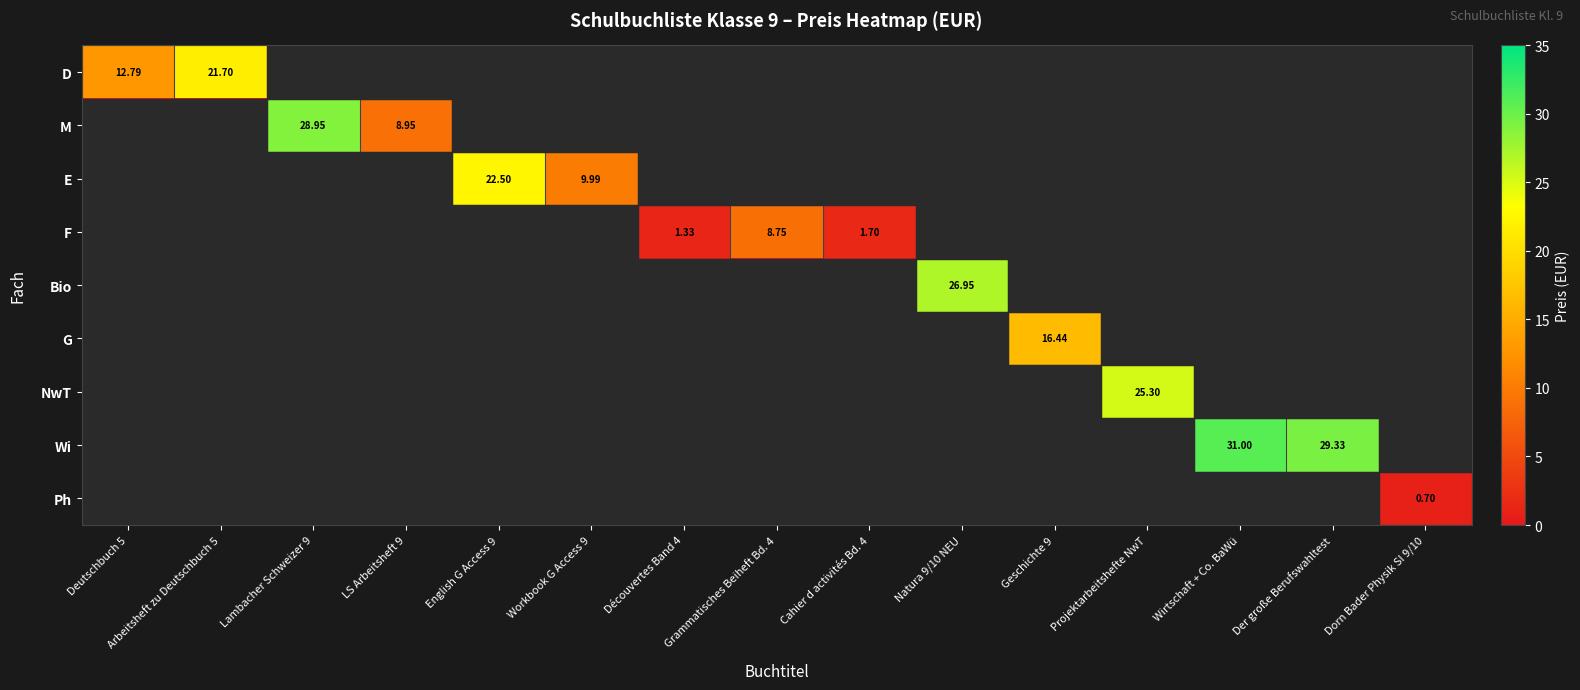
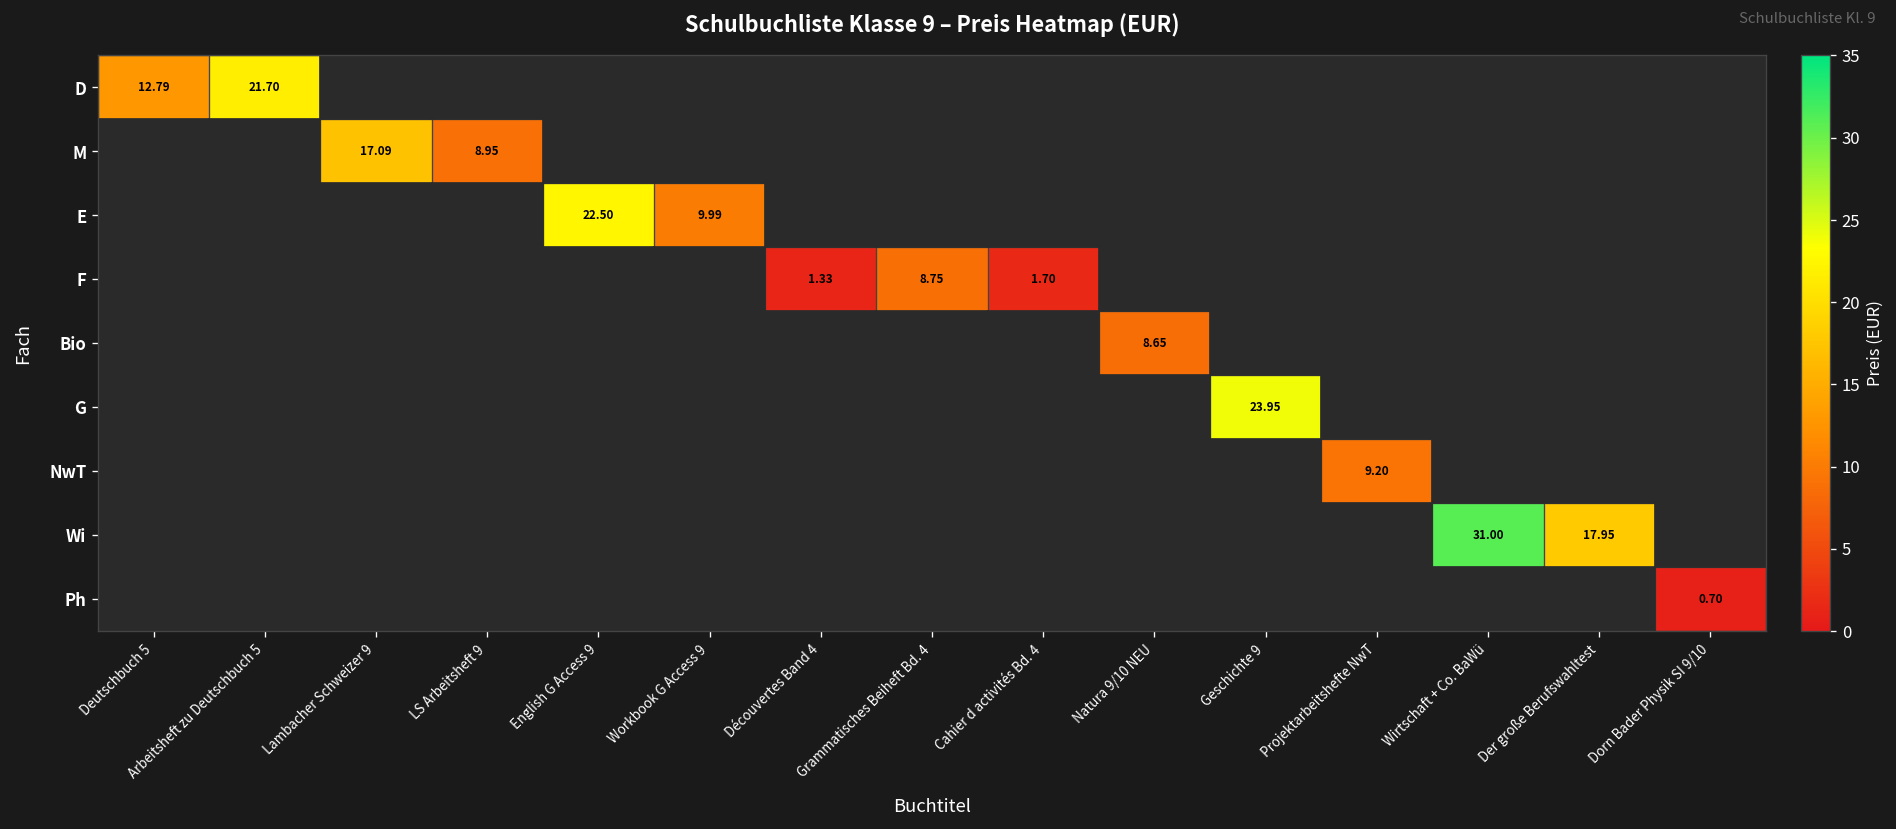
M, Lambacher Schweizer 9: 28.95 -> 17.09
Bio, Natura 9/10 NEU: 26.95 -> 8.65
G, Geschichte 9: 16.44 -> 23.95
NwT, Projektarbeitshefte NwT: 25.30 -> 9.20
Wi, Der große Berufswahltest: 29.33 -> 17.95
